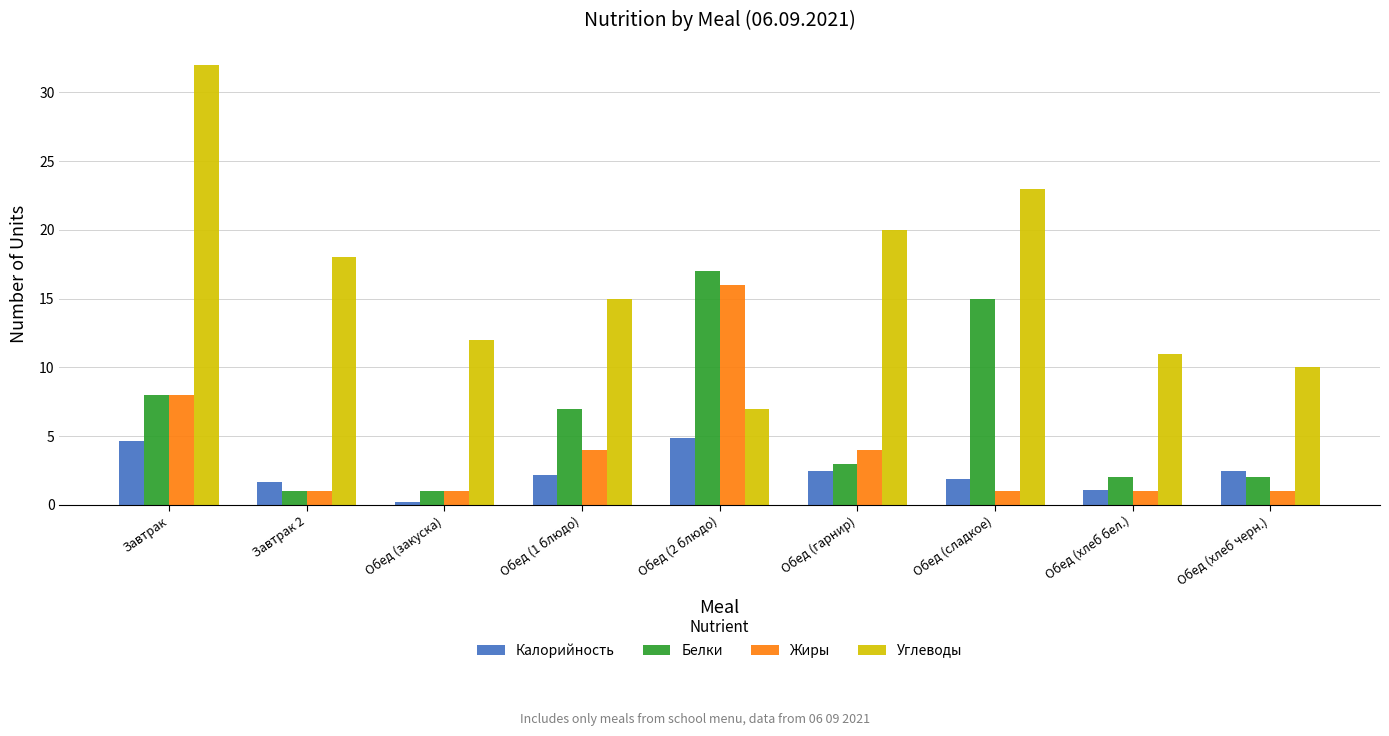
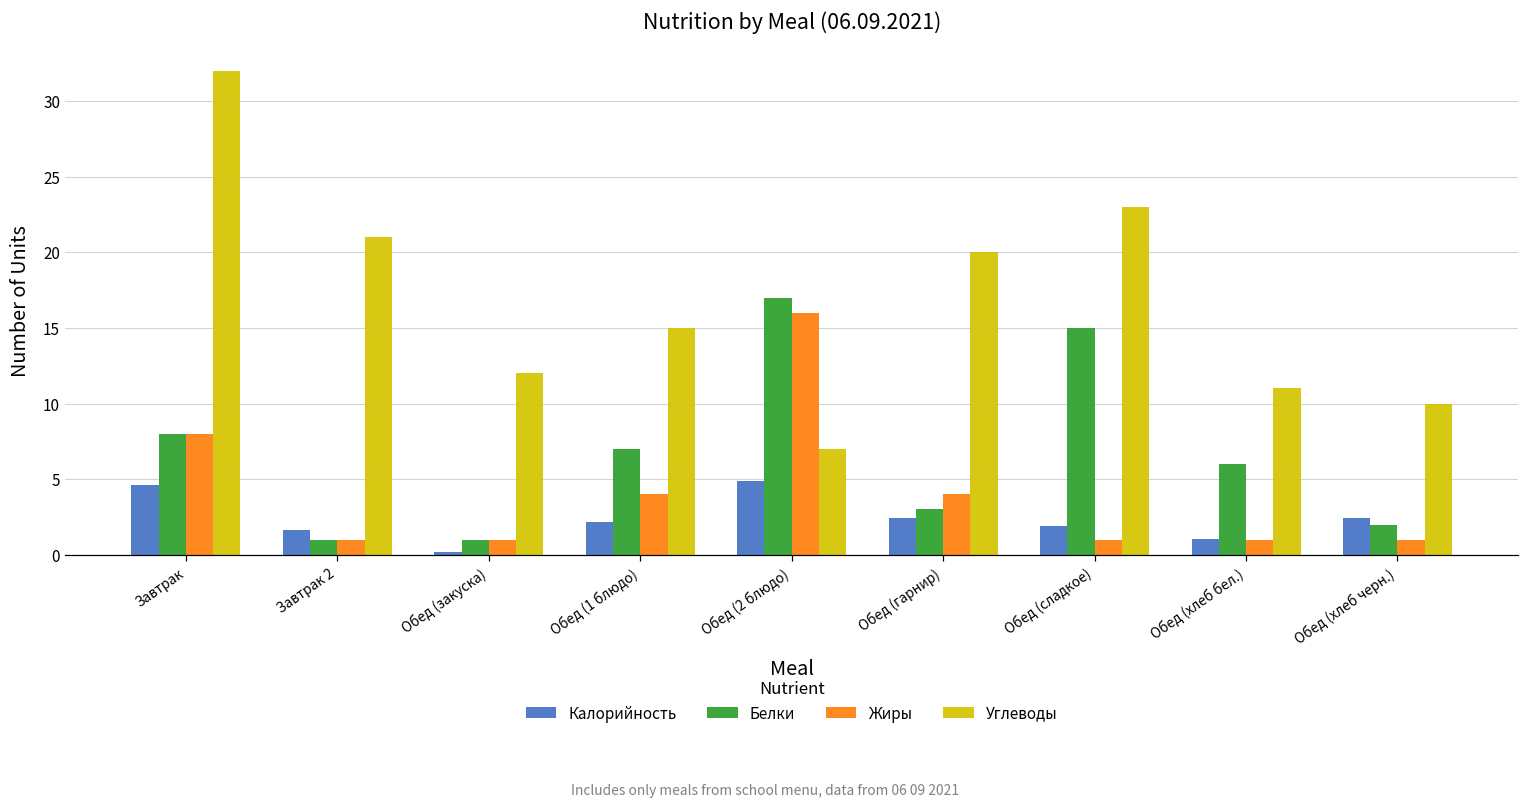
Углеводы, Завтрак 2: 18 -> 21
Белки, Обед (хлеб бел.): 2 -> 6
